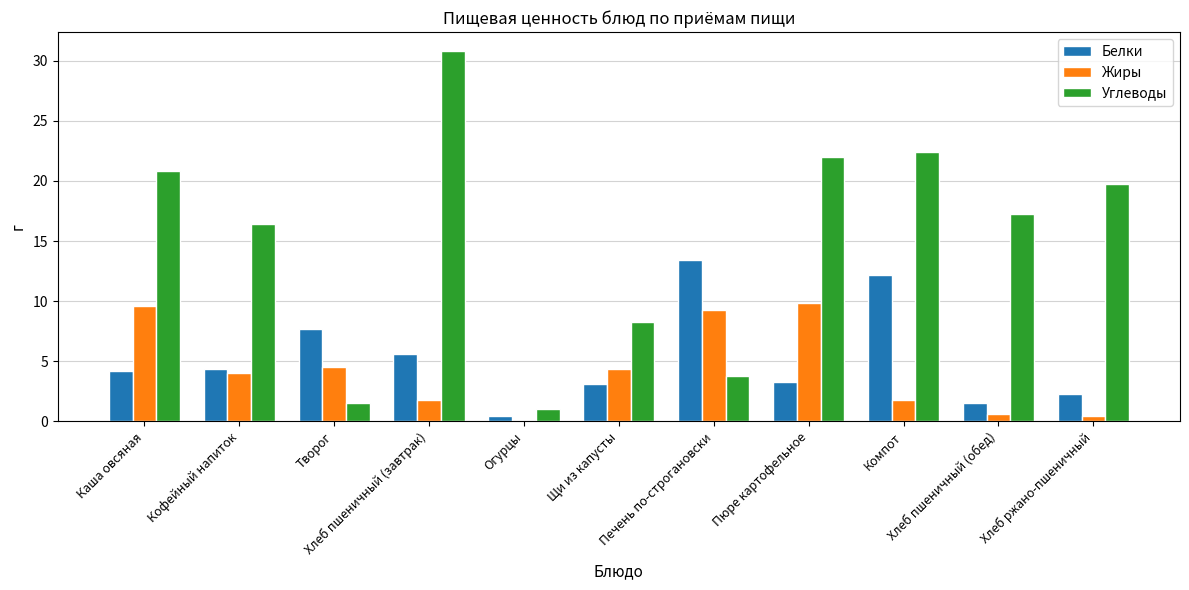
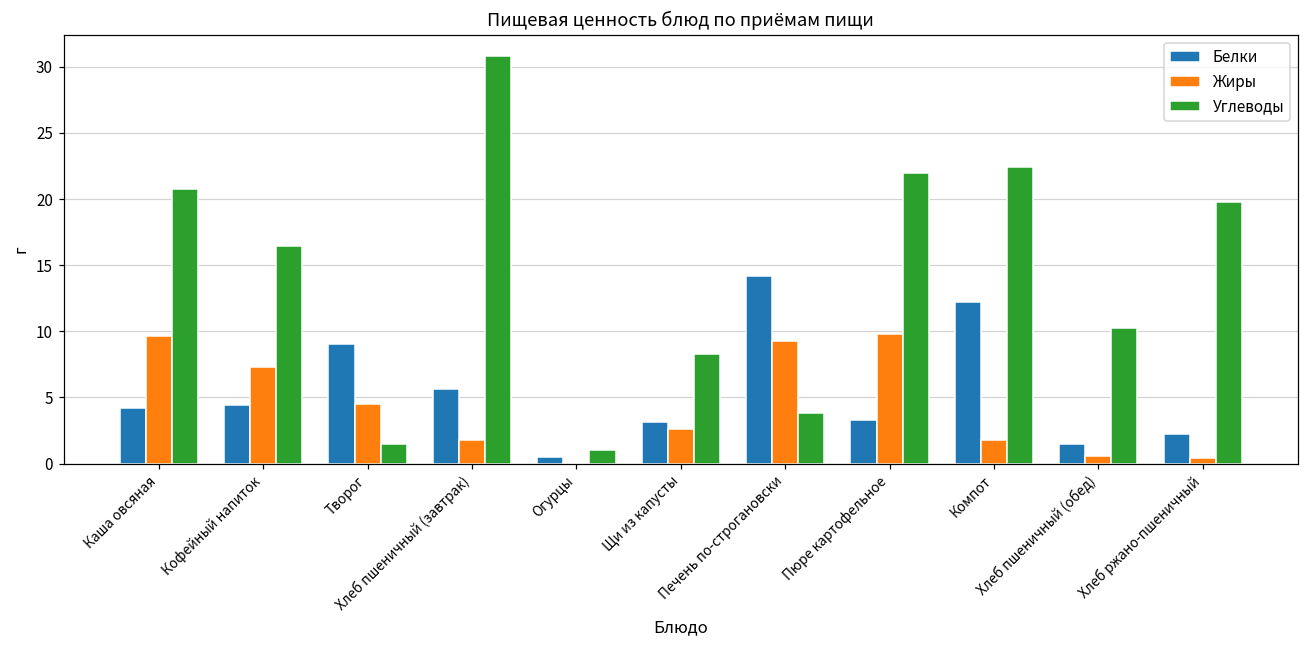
Жиры, Кофейный напиток: 4.0 -> 7.3
Белки, Творог: 7.7 -> 9.0
Жиры, Щи из капусты: 4.3 -> 2.6
Белки, Печень по-строгановски: 13.4 -> 14.2
Углеводы, Хлеб пшеничный (обед): 17.3 -> 10.3
